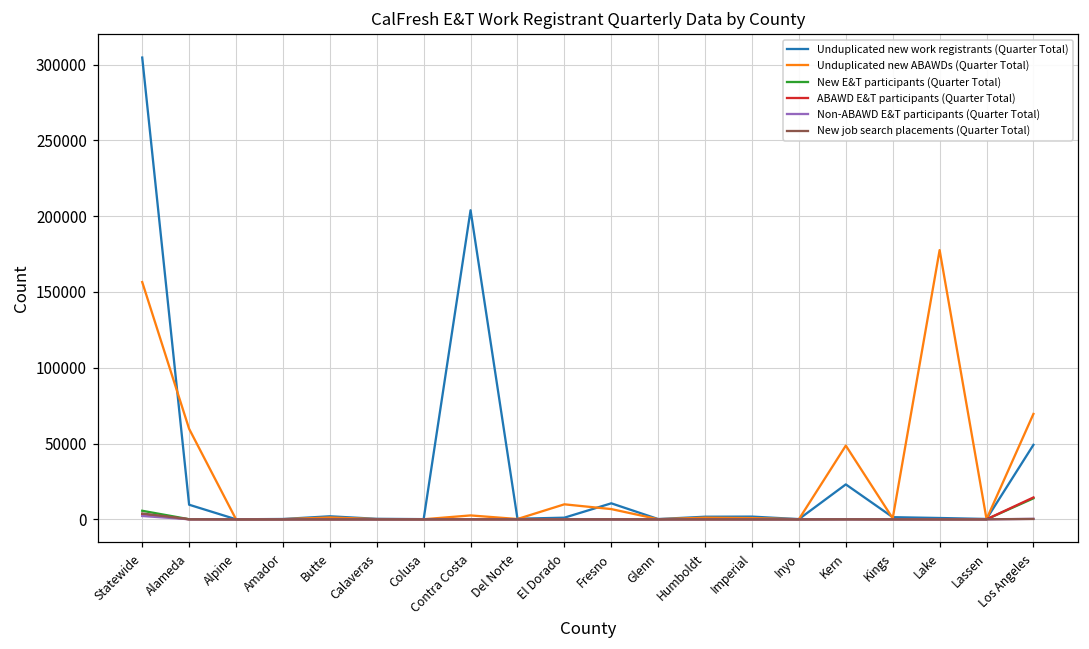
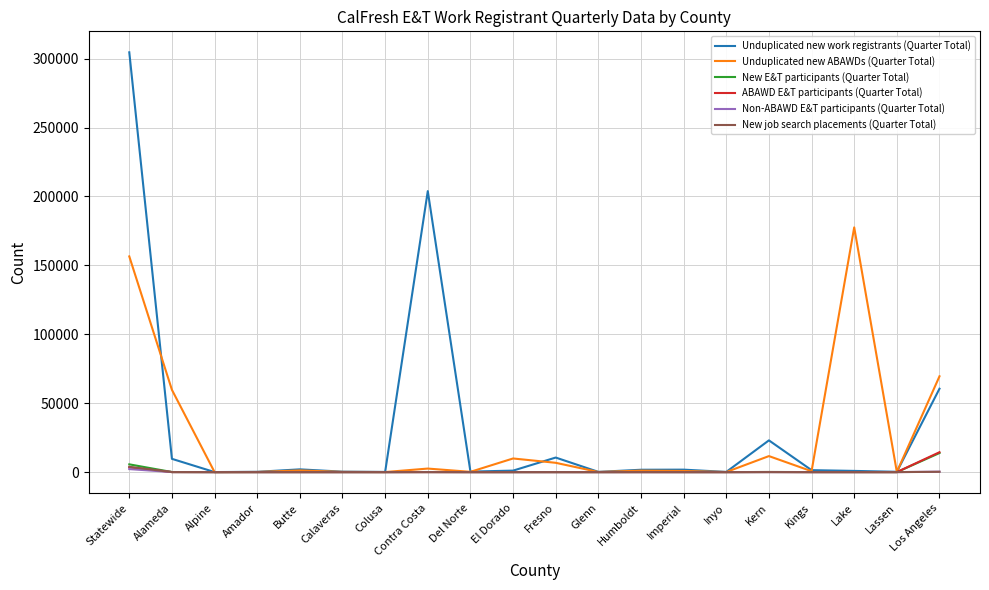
Unduplicated new ABAWDs (Quarter Total), Kern: 49000 -> 12000
Unduplicated new work registrants (Quarter Total), Los Angeles: 49000 -> 61000
